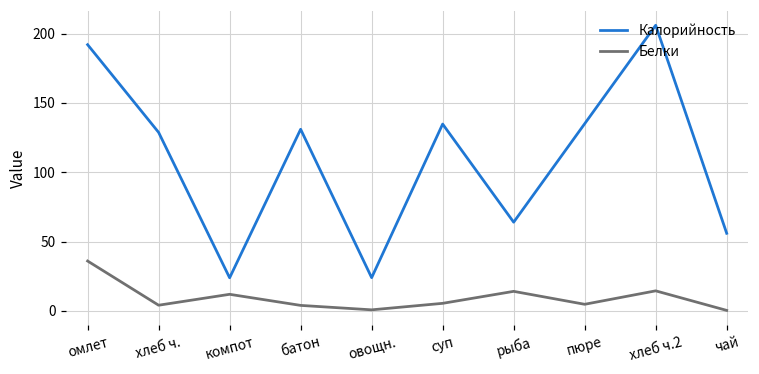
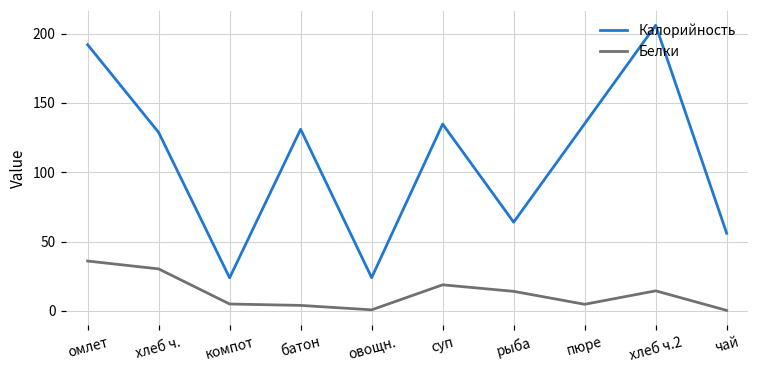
Белки, хлеб ч.: 4 -> 30
Белки, компот: 12 -> 5
Белки, суп: 5 -> 19
